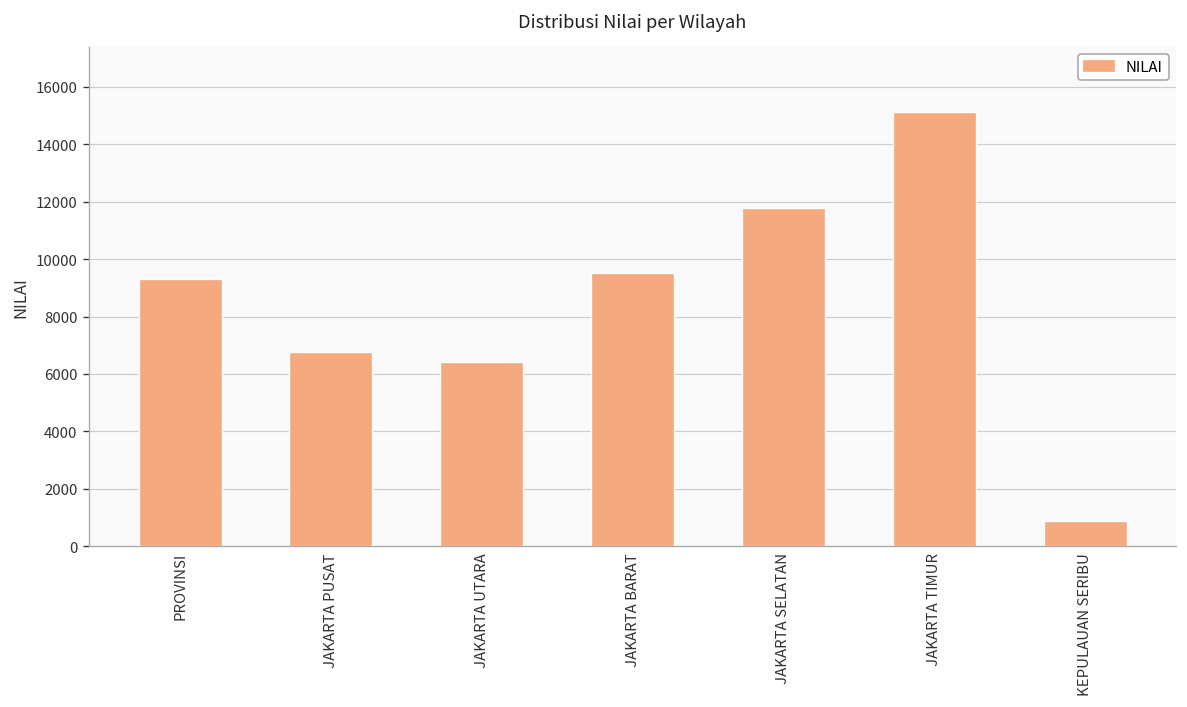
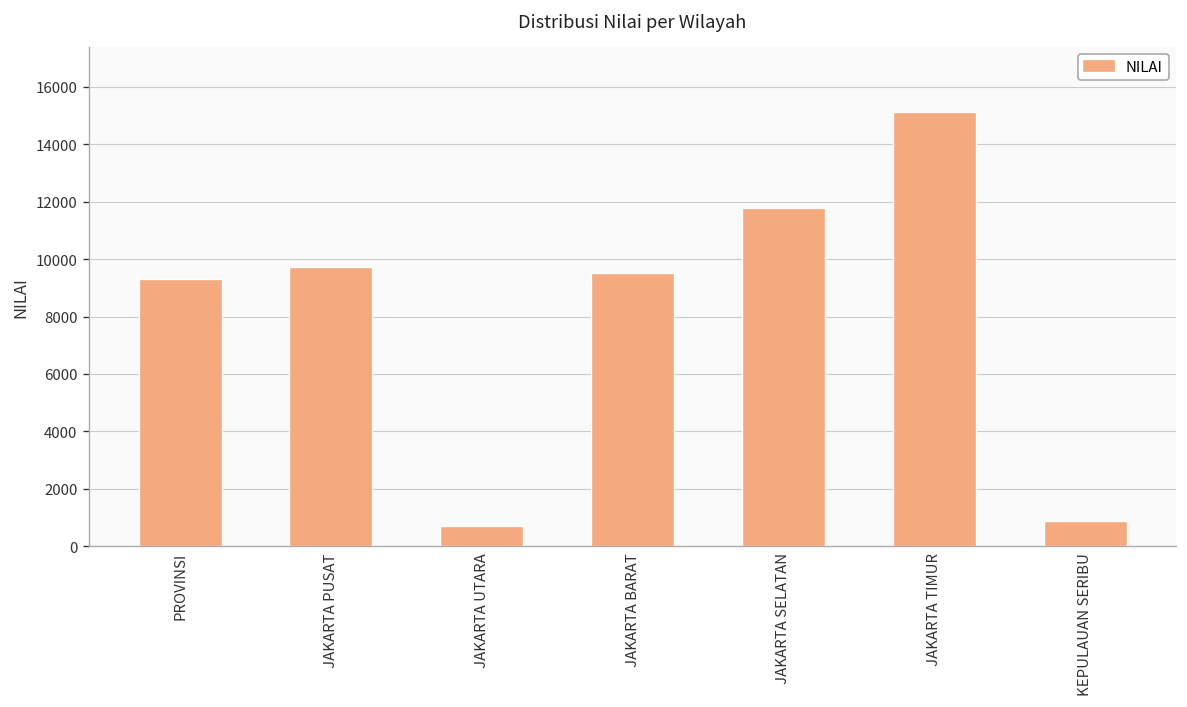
JAKARTA PUSAT: 6800 -> 9700
JAKARTA UTARA: 6400 -> 700
